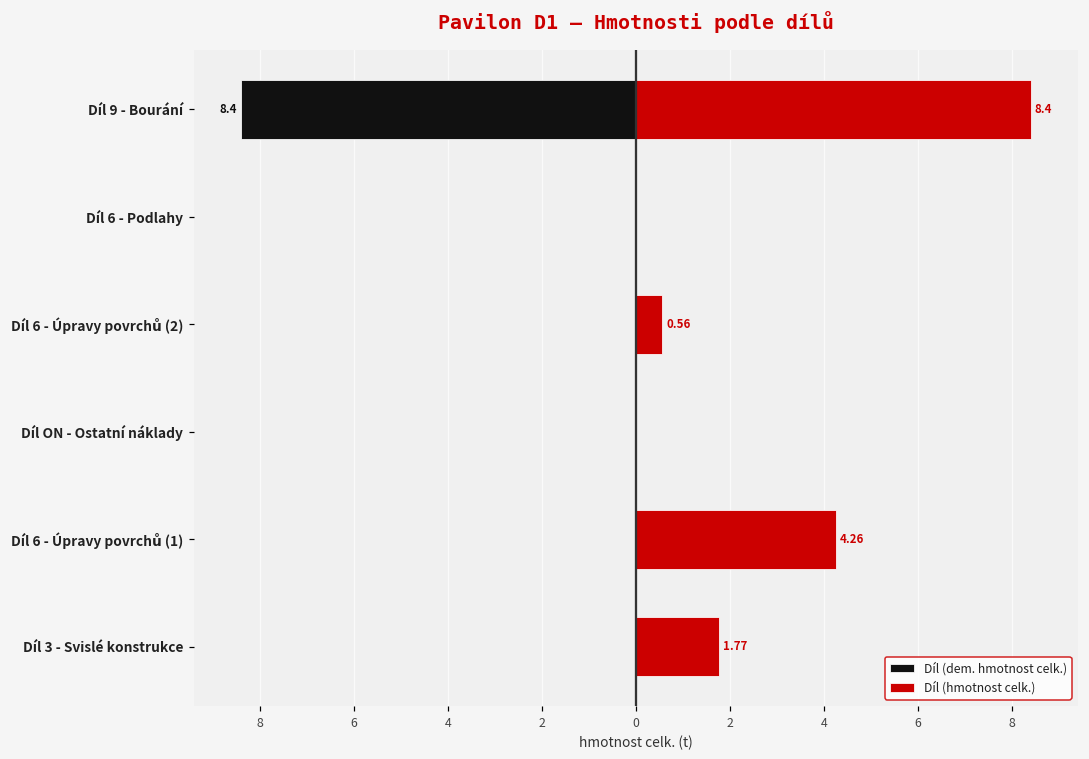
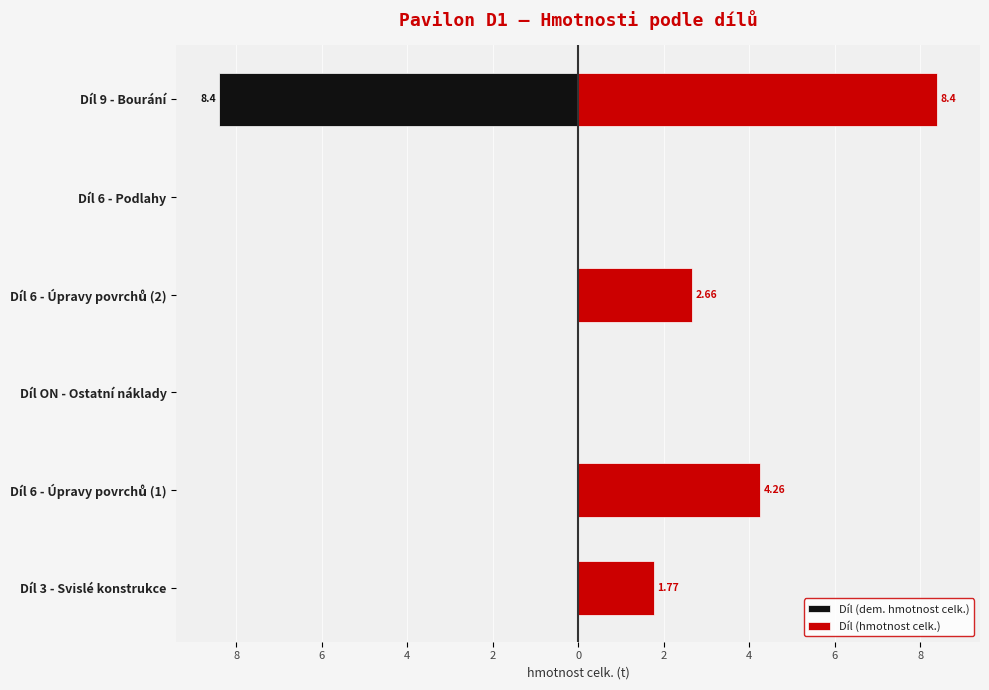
Díl (hmotnost celk.), Díl 6 - Úpravy povrchů (2): 0.56 -> 2.66
